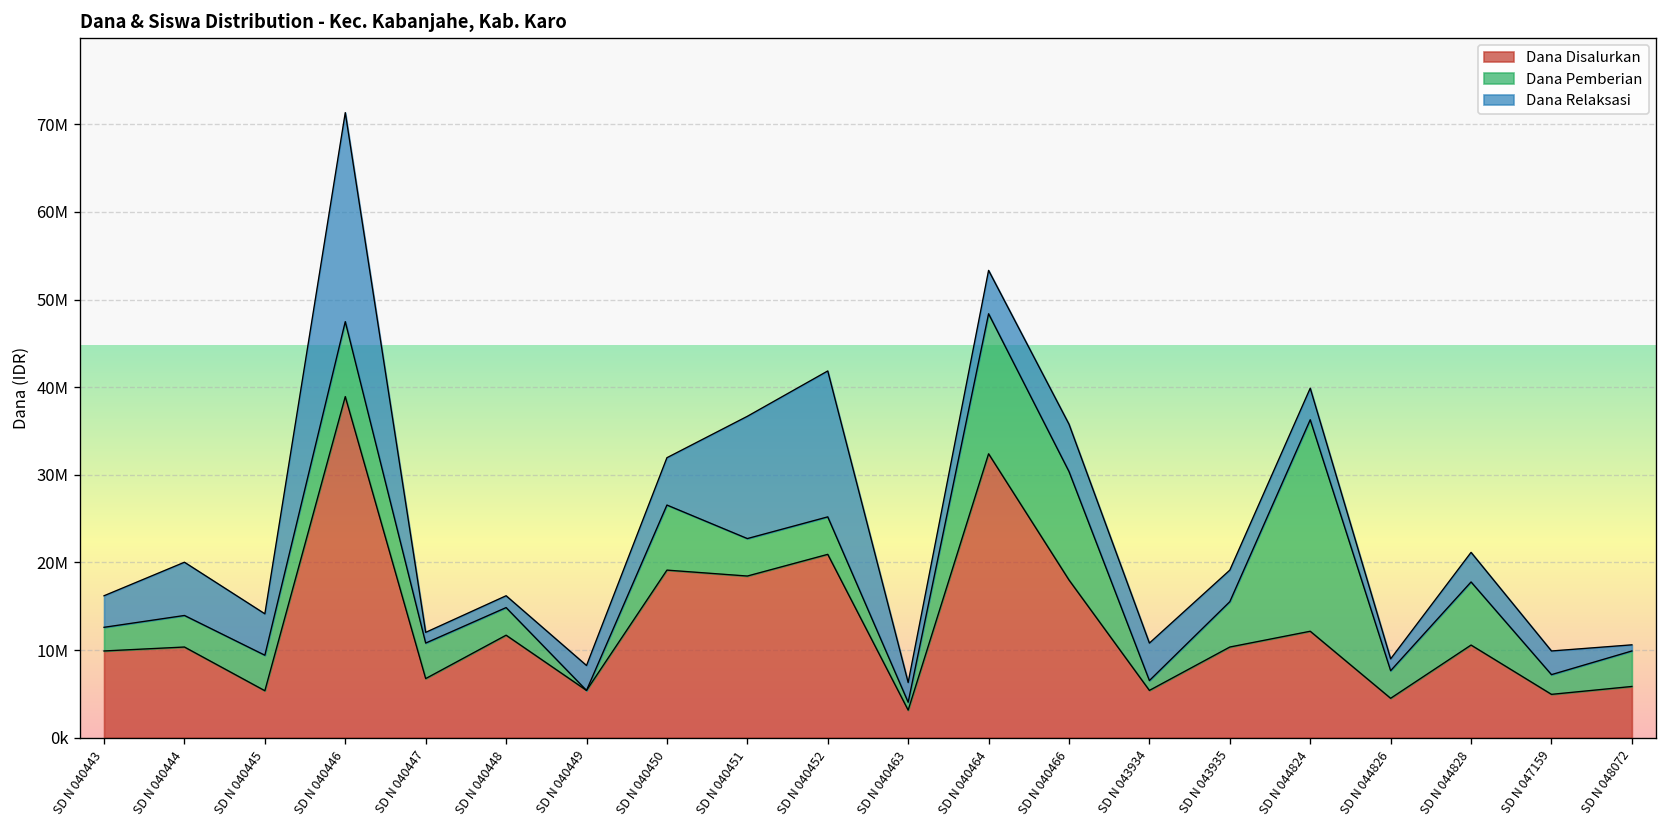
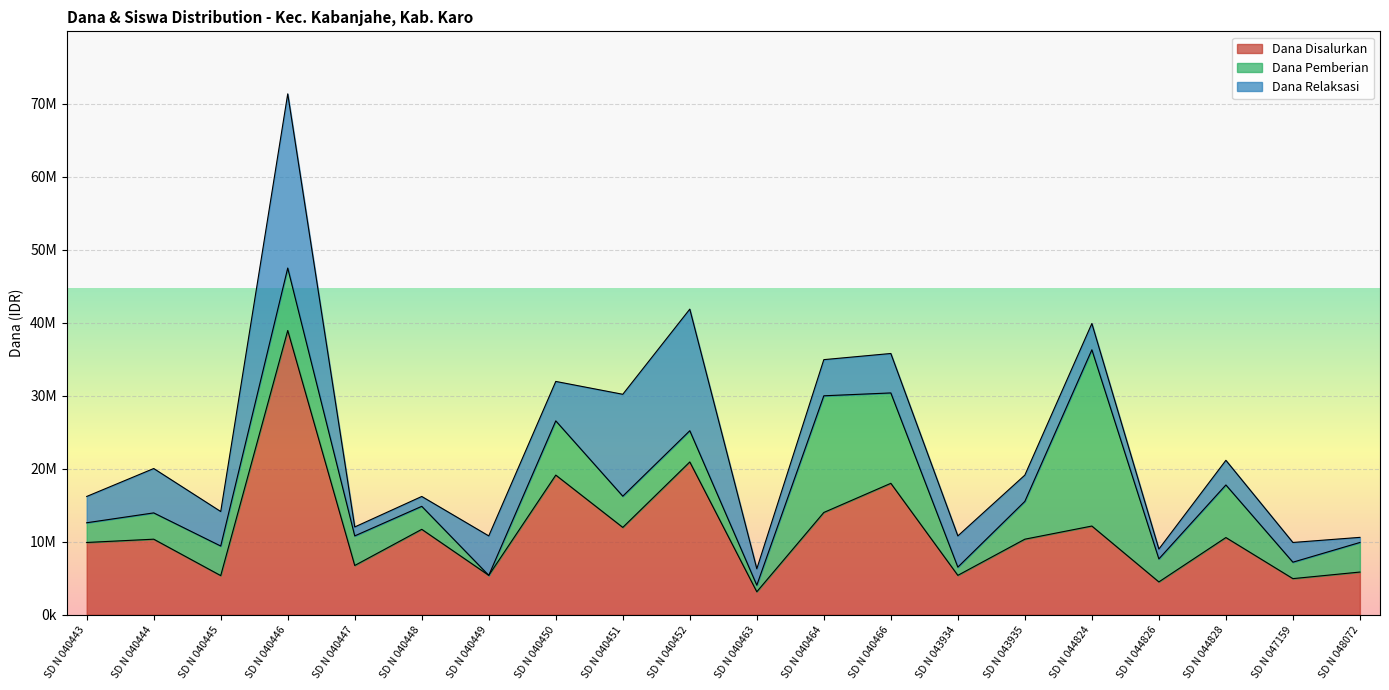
Dana Relaksasi, SD N 040449: 3000000 -> 5000000
Dana Disalurkan, SD N 040451: 18000000 -> 12000000
Dana Disalurkan, SD N 040464: 32000000 -> 14000000
